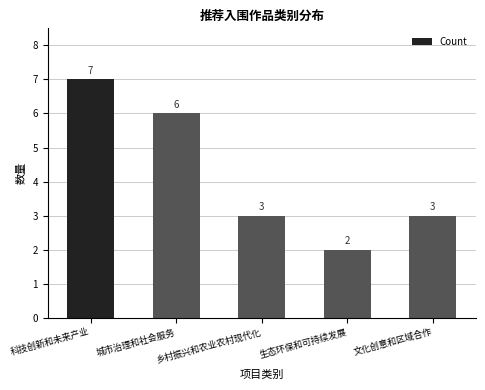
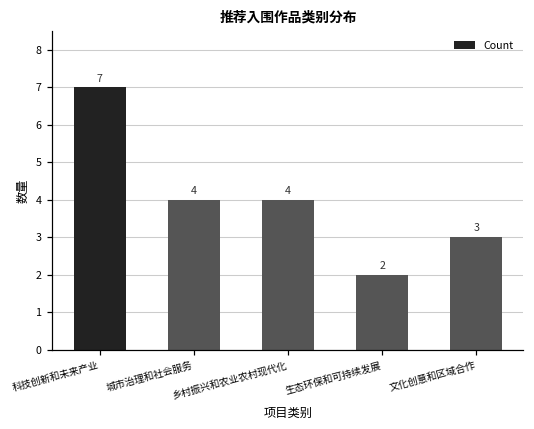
城市治理和社会服务: 6 -> 4
乡村振兴和农业农村现代化: 3 -> 4
